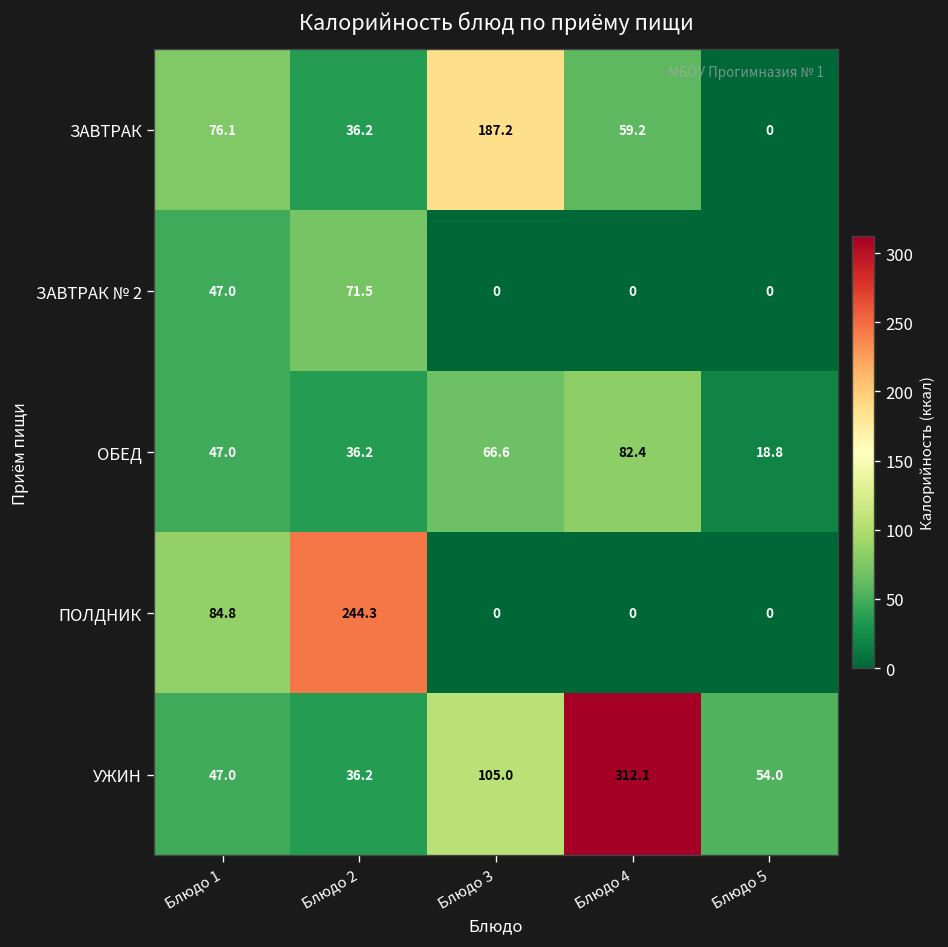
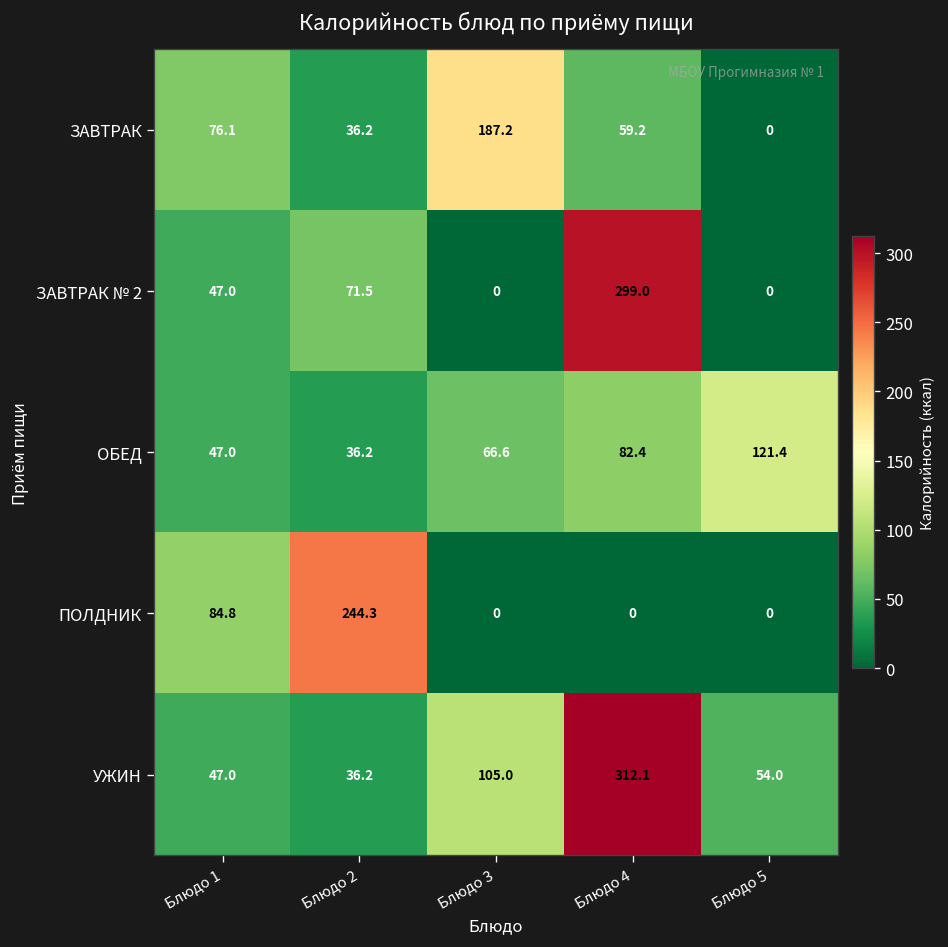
ЗАВТРАК № 2, Блюдо 4: 0 -> 299.0
ОБЕД, Блюдо 5: 18.8 -> 121.4
